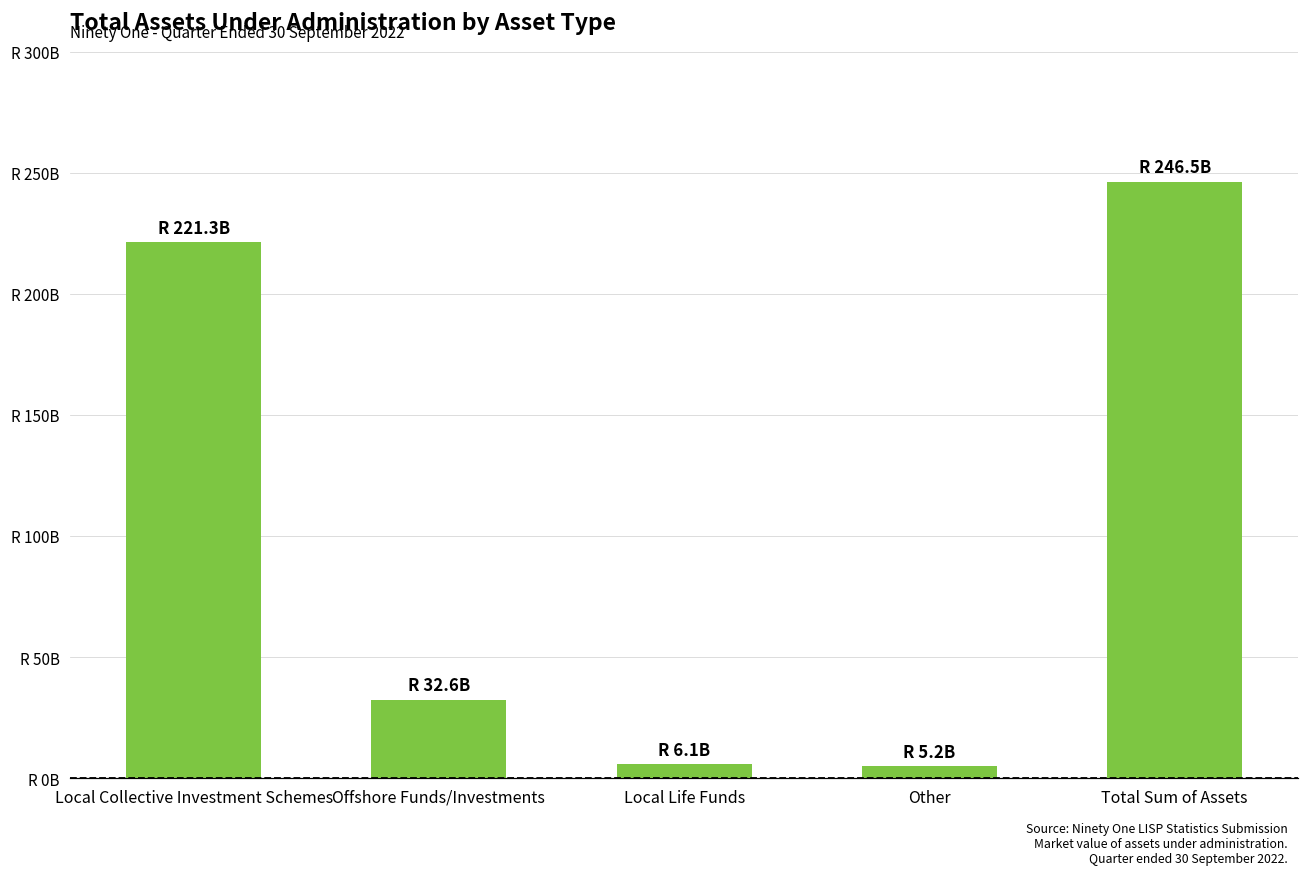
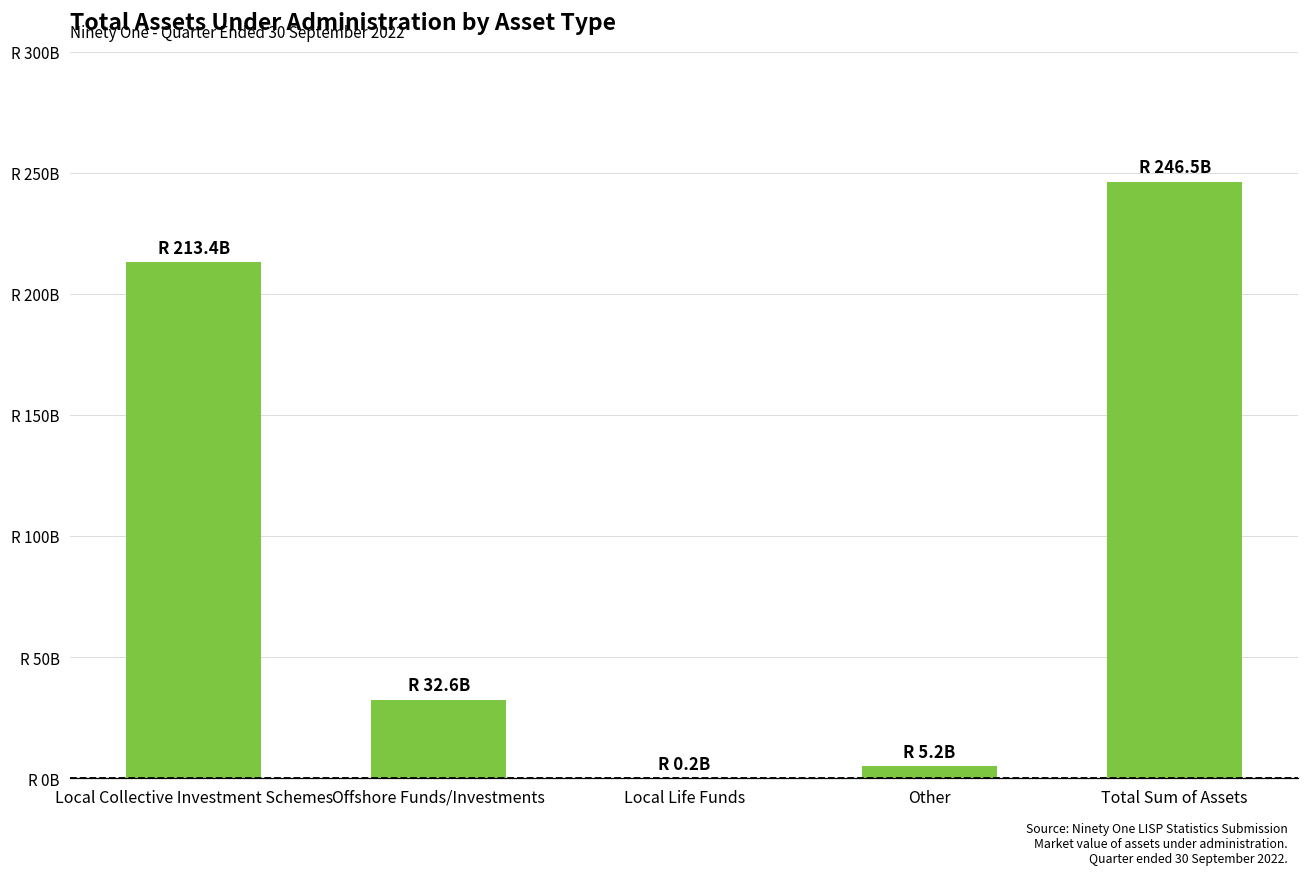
Local Collective Investment Schemes: 221.3B -> 213.4B
Local Life Funds: 6.1B -> 0.2B
